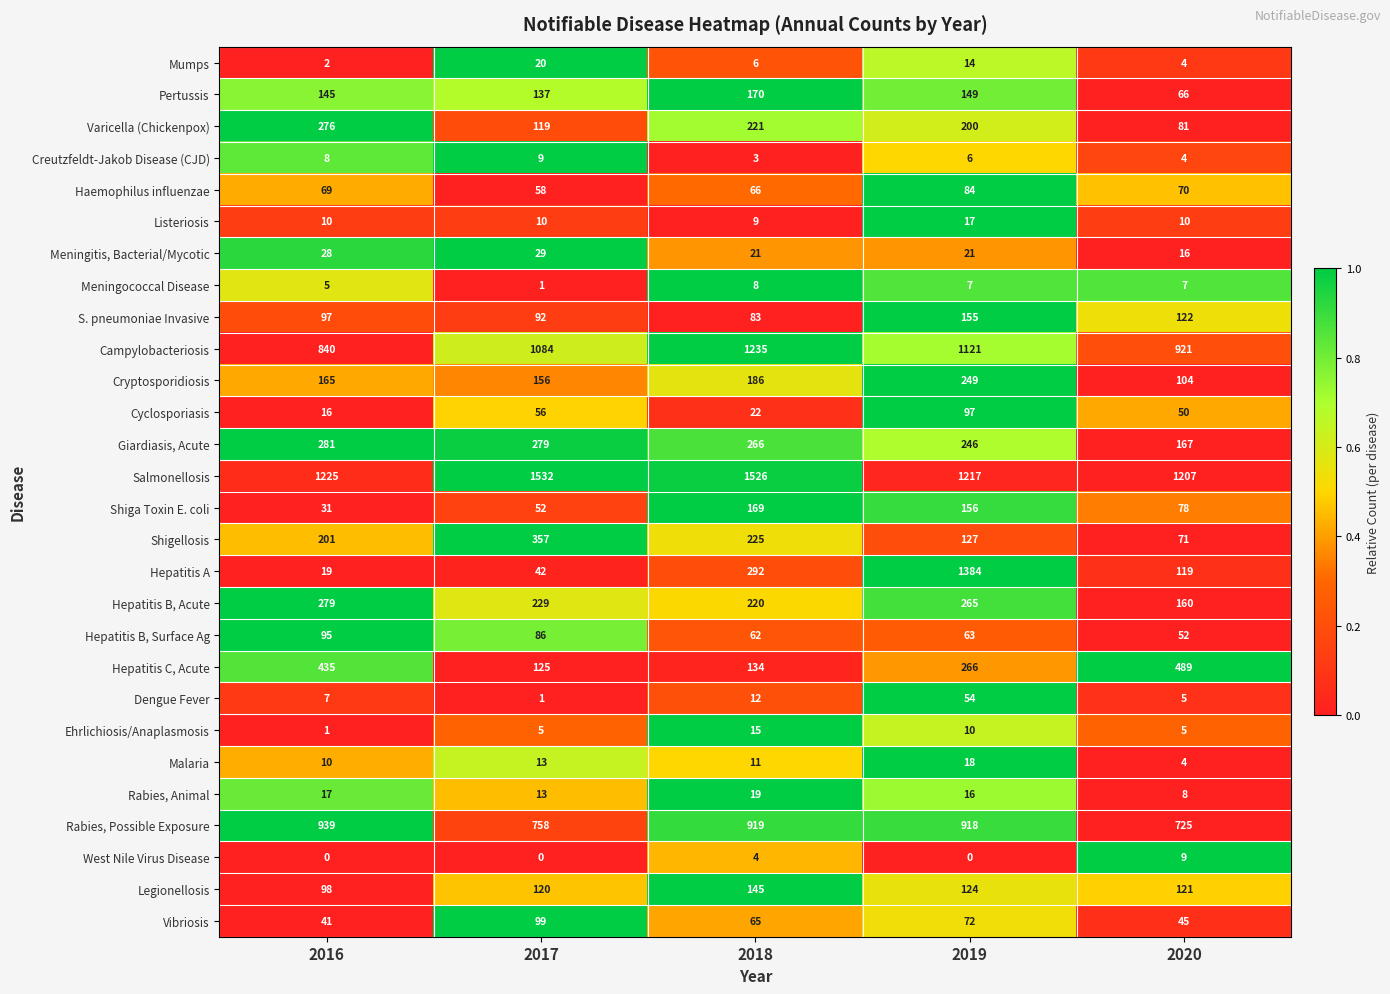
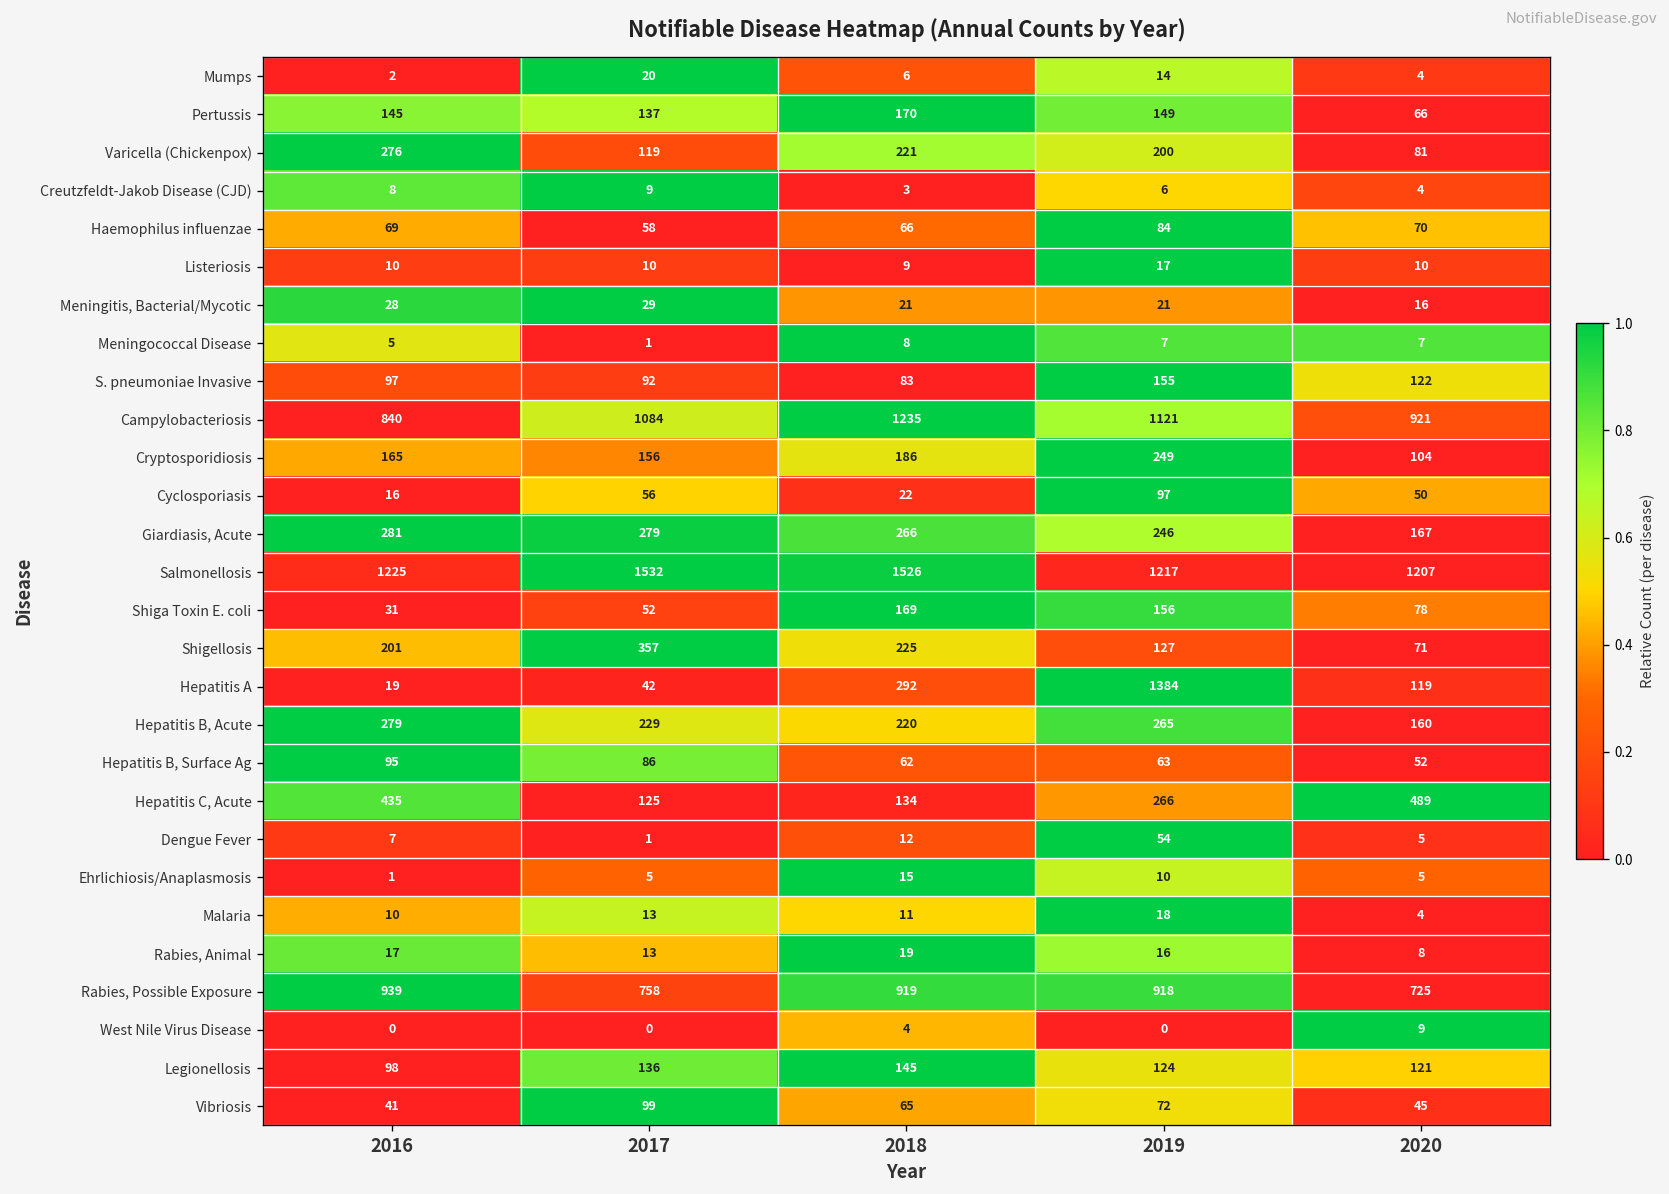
Legionellosis, 2017: 120 -> 136
